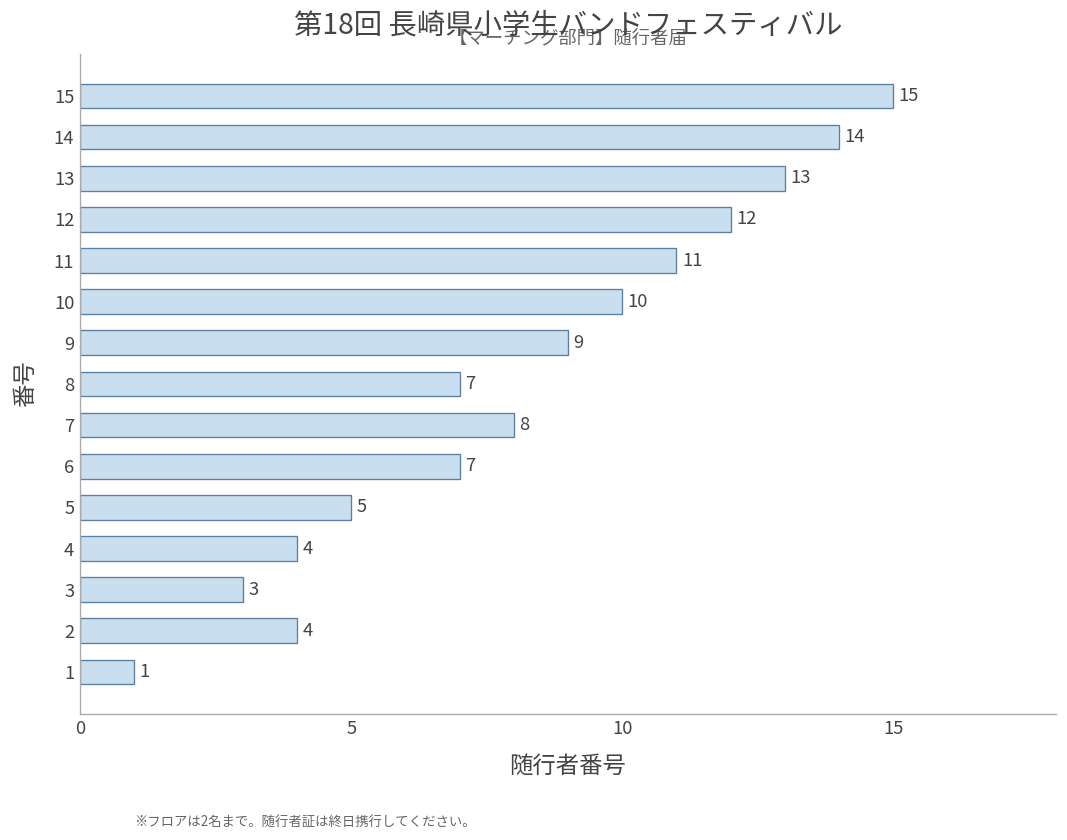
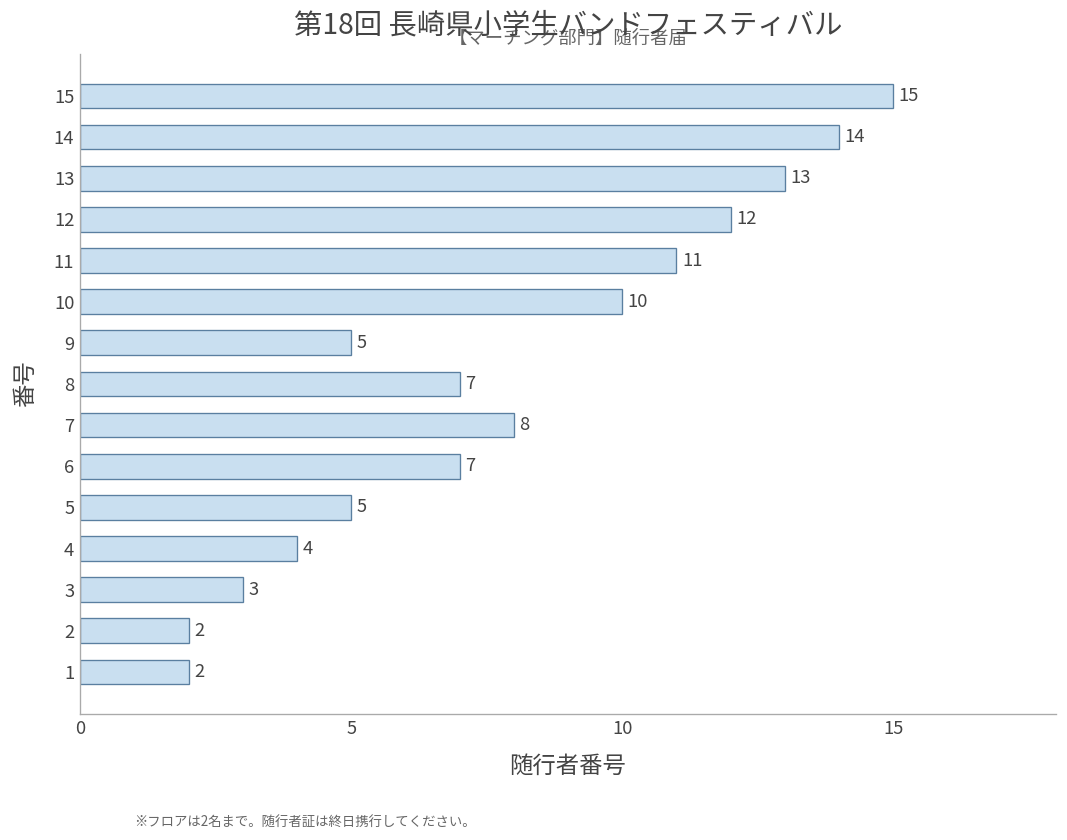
9: 9 -> 5
2: 4 -> 2
1: 1 -> 2
